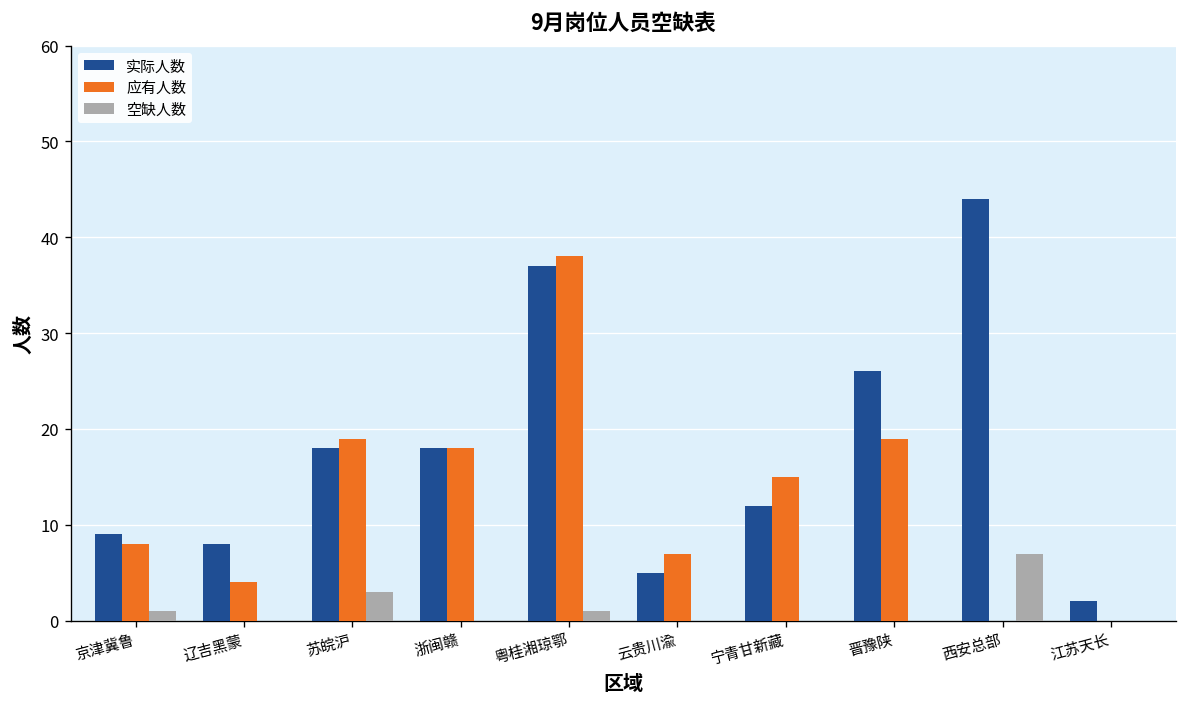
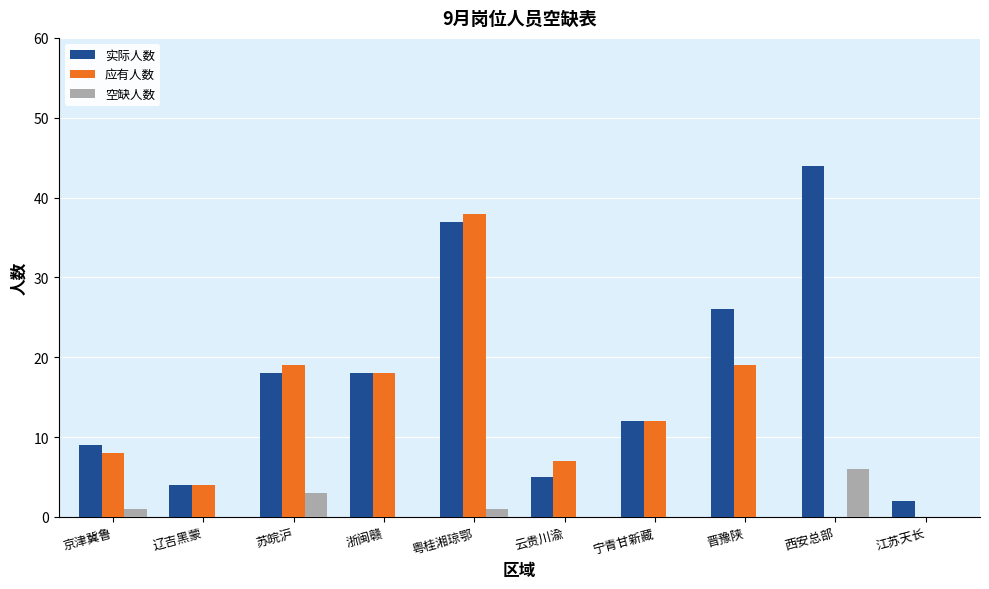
实际人数, 辽吉黑蒙: 8 -> 4
应有人数, 宁青甘新藏: 15 -> 12
空缺人数, 西安总部: 7 -> 6
